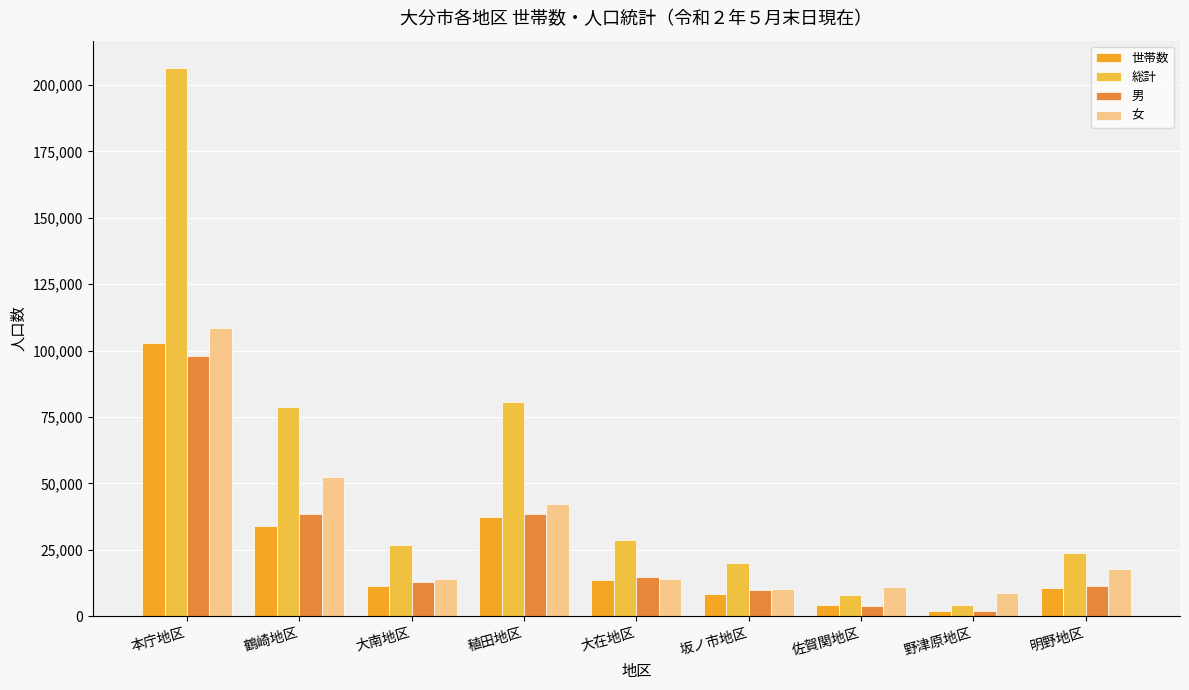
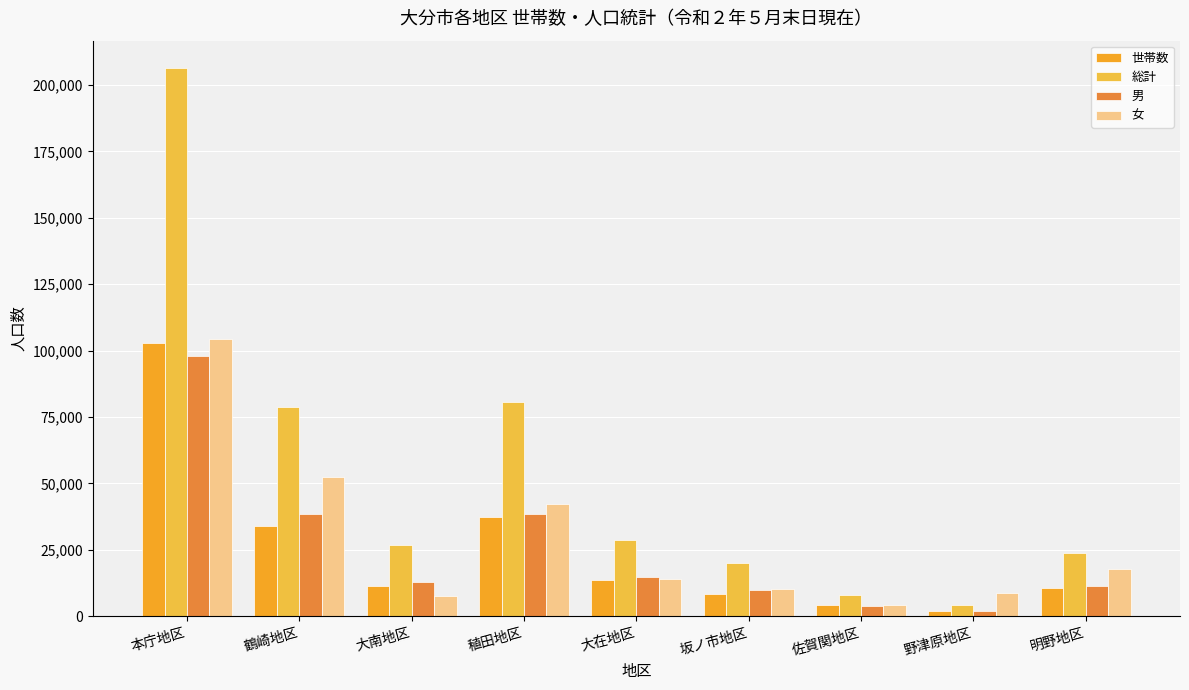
女, 本庁地区: 109,000 -> 104,000
女, 大南地区: 14,000 -> 8,000
女, 佐賀関地区: 11,000 -> 4,000
